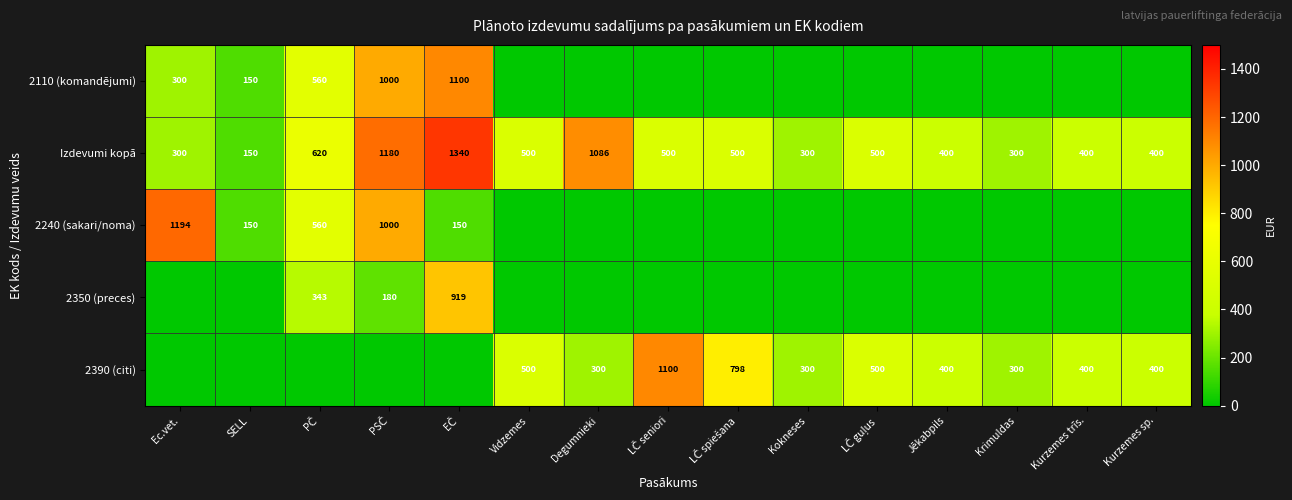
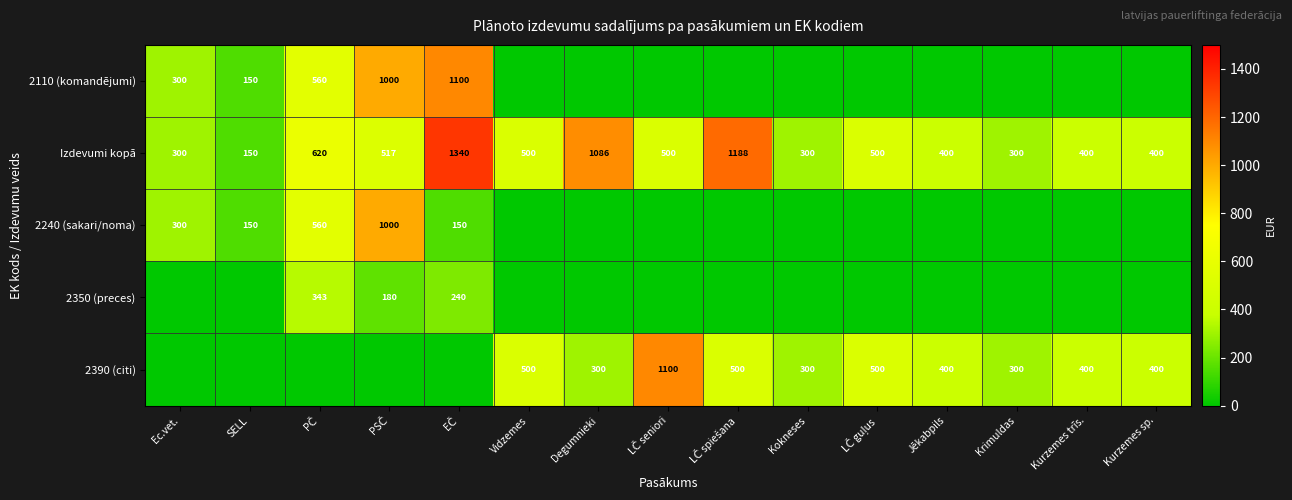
Izdevumi kopā, PSČ: 1180 -> 517
Izdevumi kopā, LČ spiešana: 500 -> 1188
2240 (sakari/noma), Ec.vet.: 1194 -> 300
2350 (preces), EČ: 919 -> 240
2390 (citi), LČ spiešana: 798 -> 500
